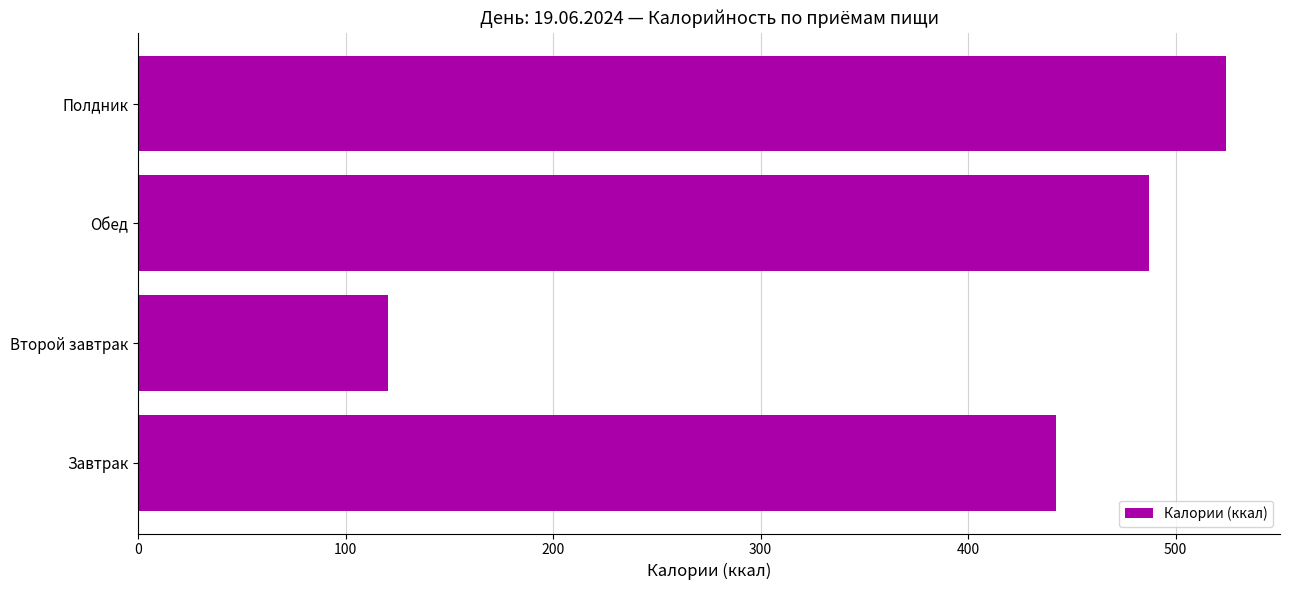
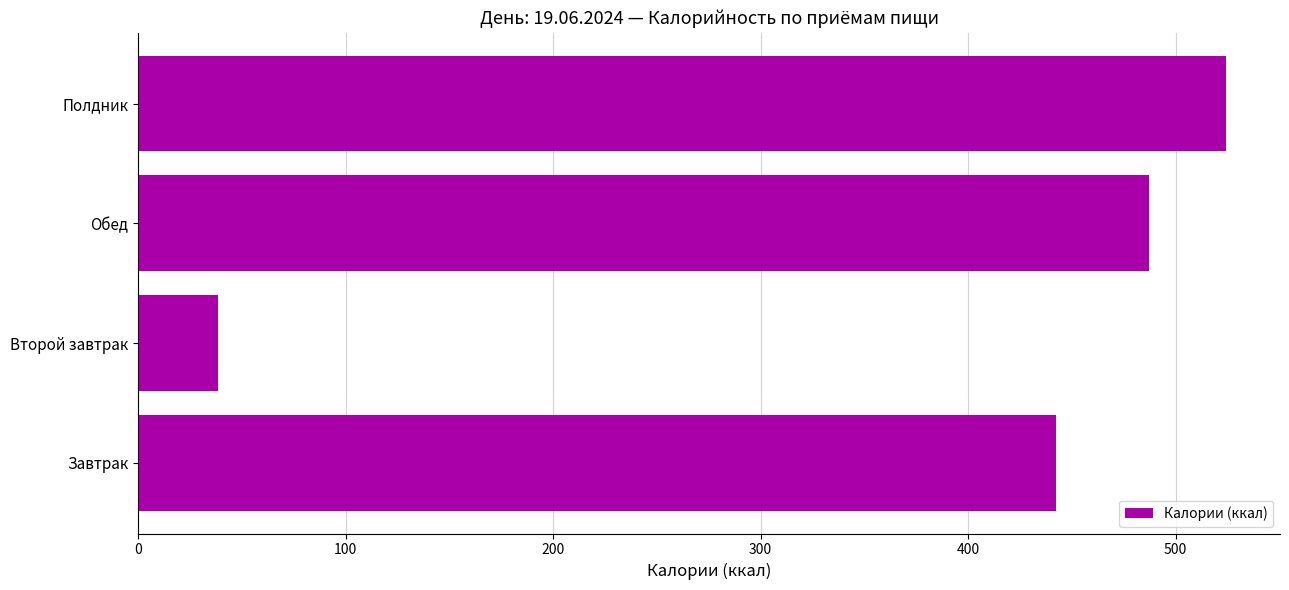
Второй завтрак: 120 -> 39
